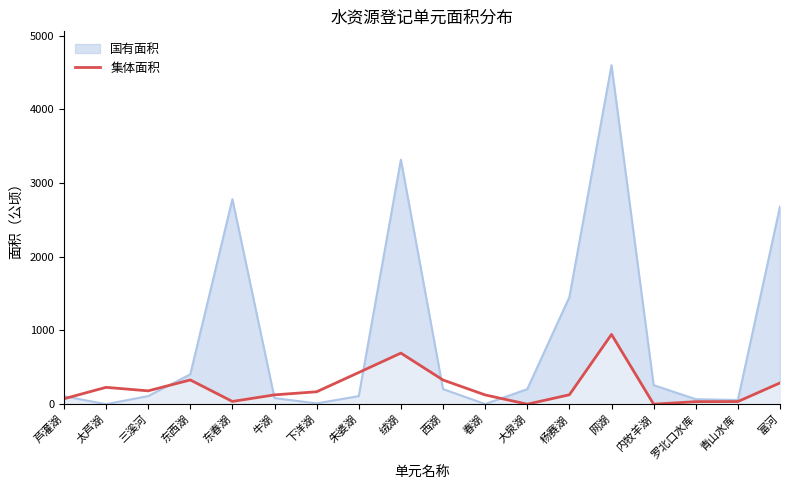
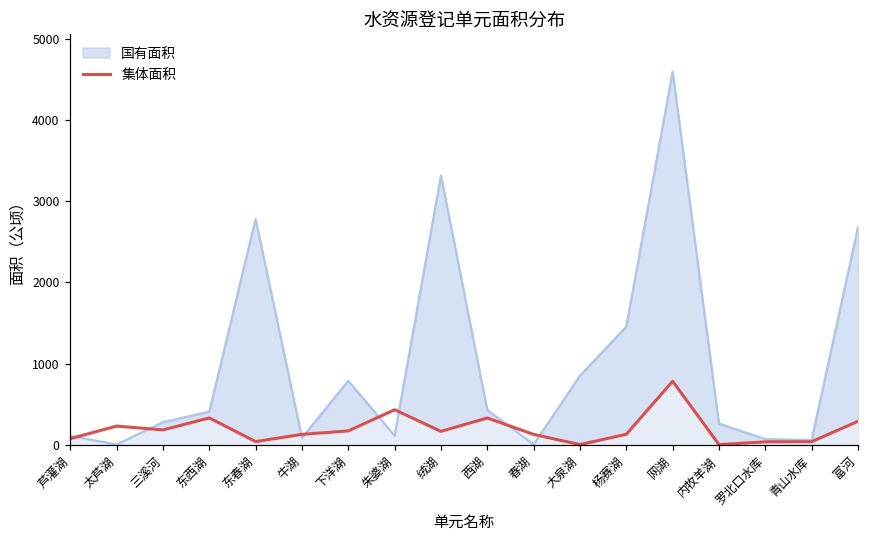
国有面积, 三溪河: 100 -> 300
国有面积, 下洋湖: 0 -> 800
集体面积, 绒湖: 700 -> 200
国有面积, 西湖: 200 -> 400
国有面积, 大泉湖: 200 -> 800
集体面积, 网湖: 900 -> 800
